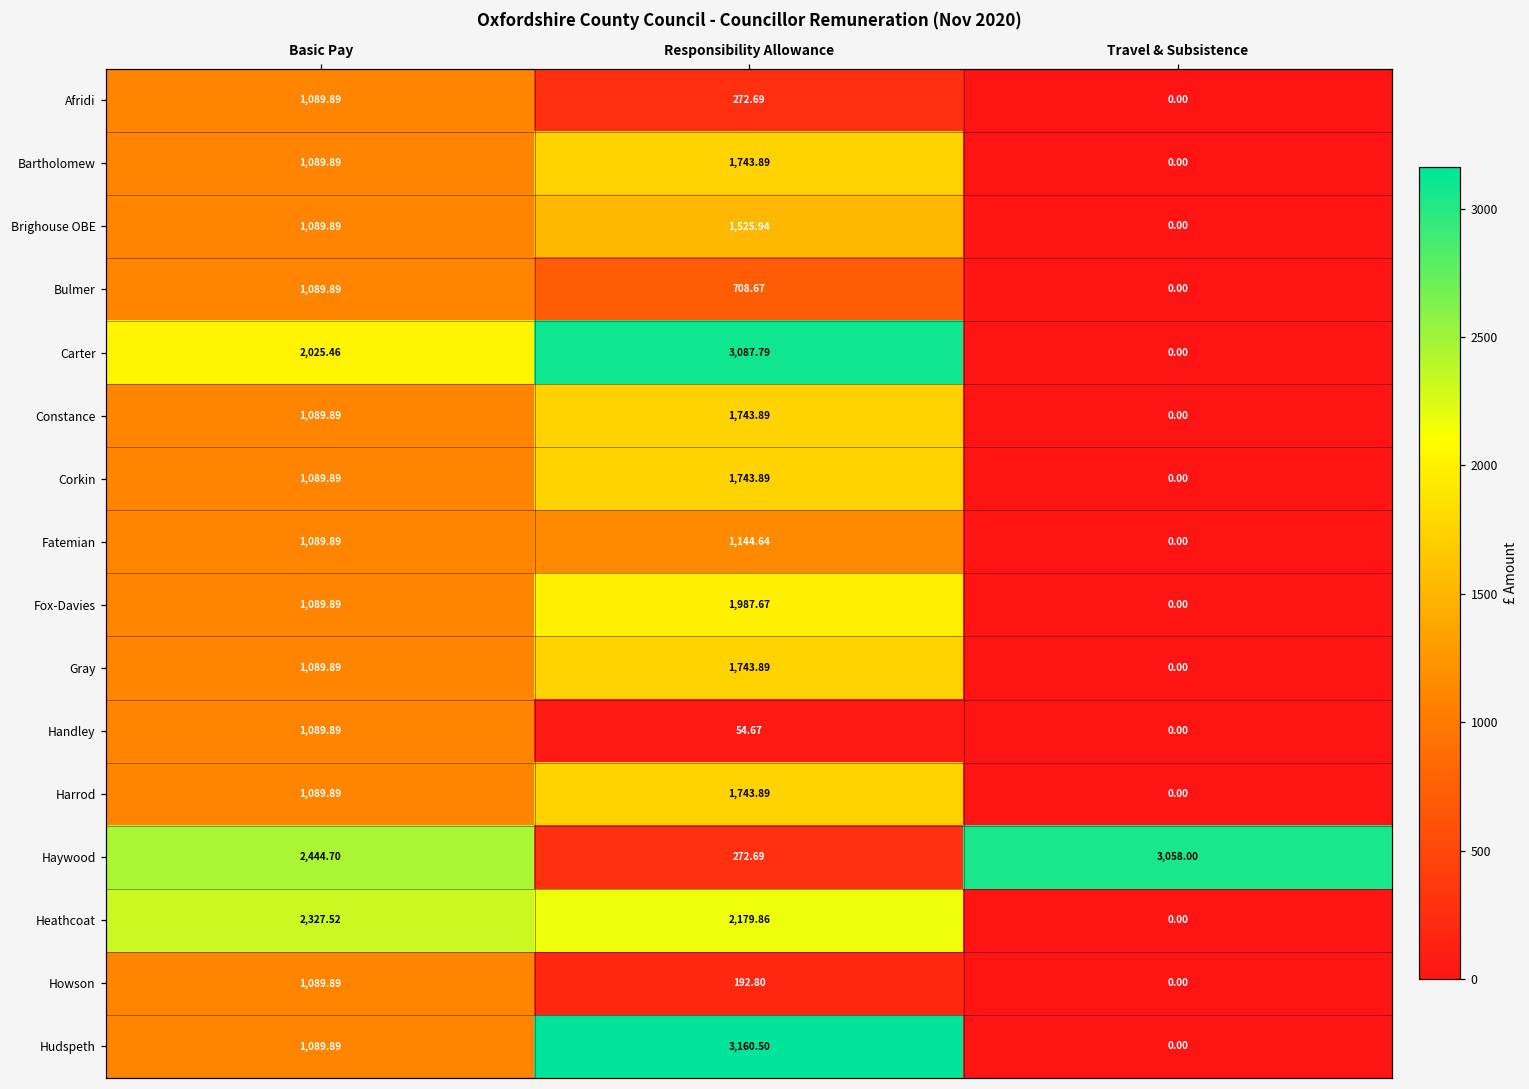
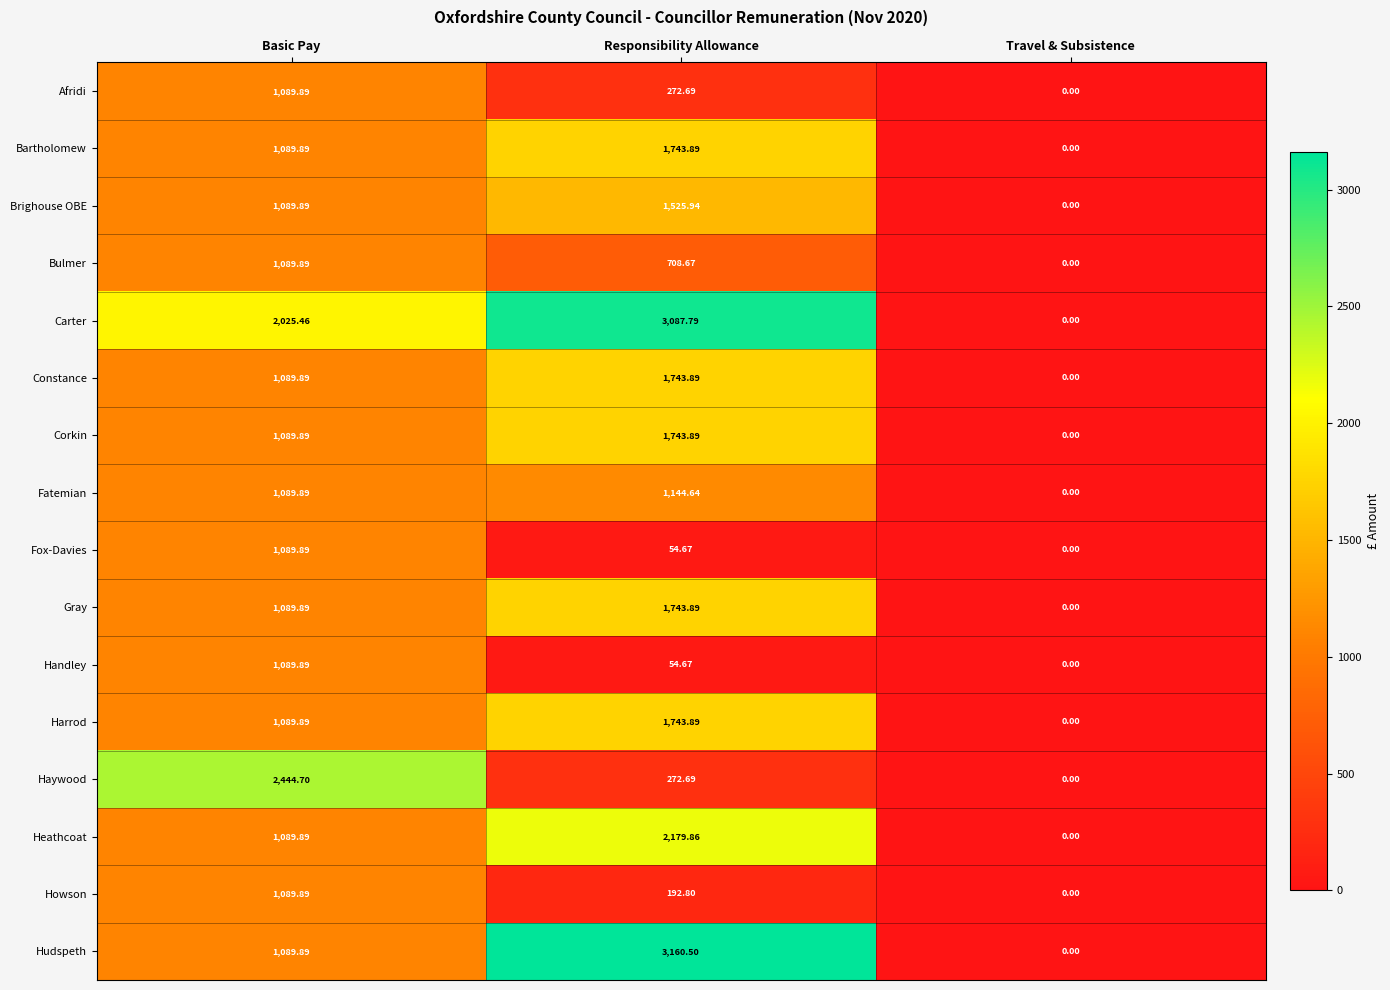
Fox-Davies, Responsibility Allowance: 1,987.67 -> 54.67
Haywood, Travel & Subsistence: 3,058.00 -> 0.00
Heathcoat, Basic Pay: 2,327.52 -> 1,089.89
